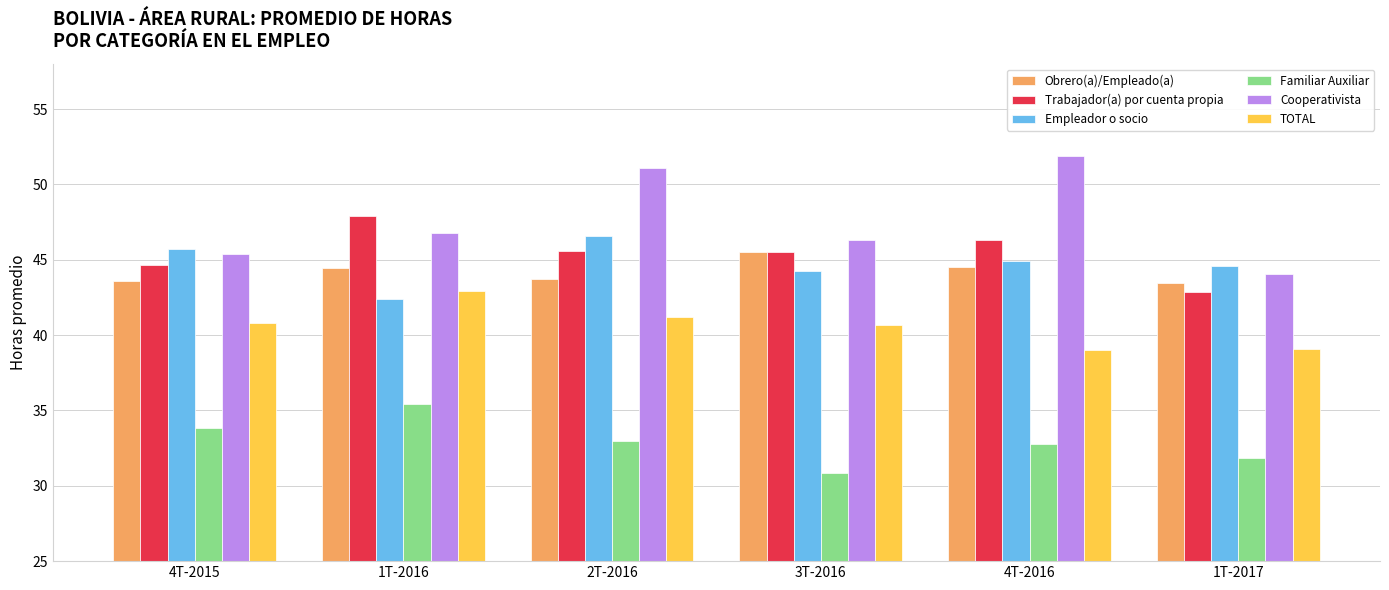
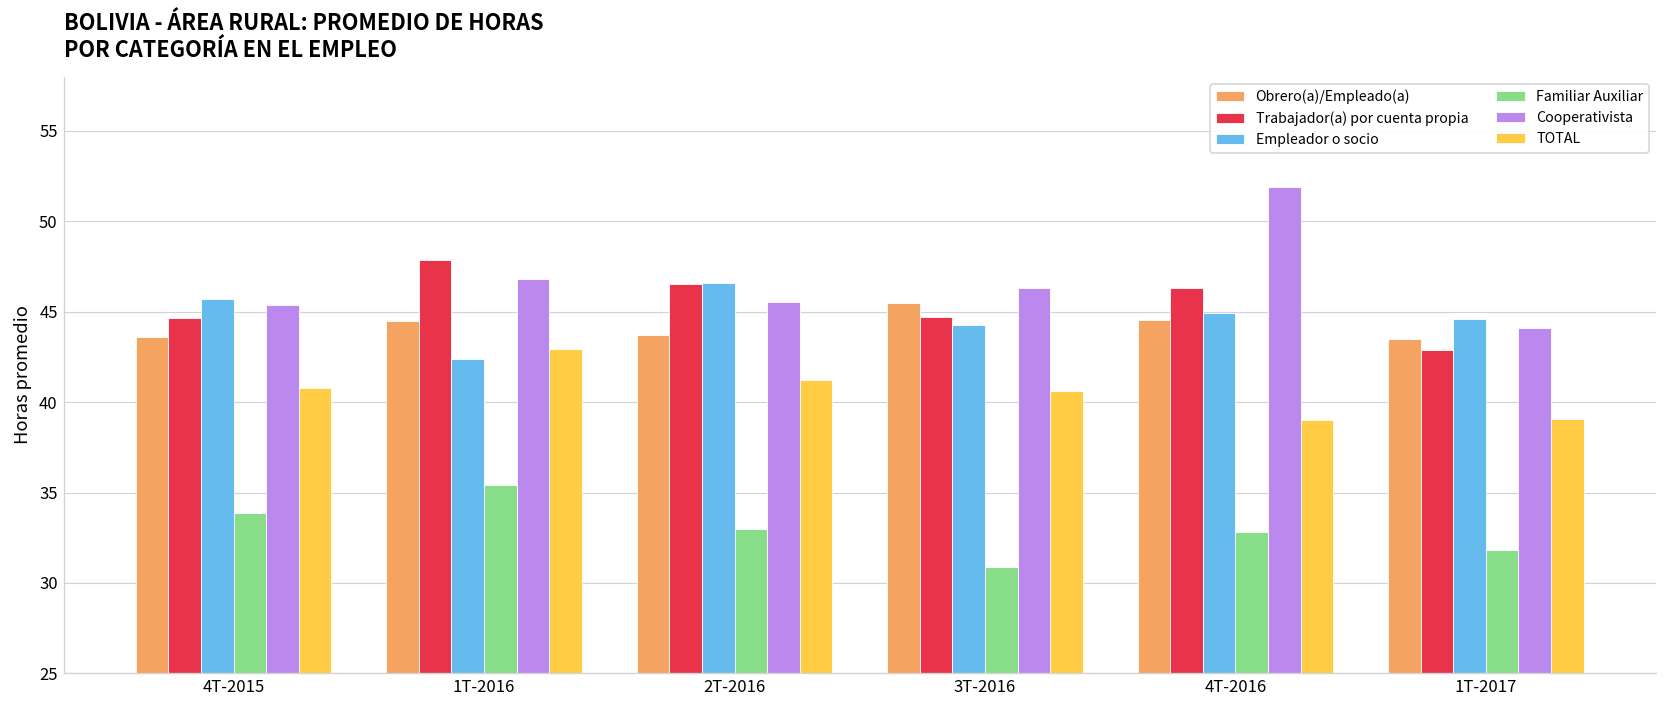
Trabajador(a) por cuenta propia, 2T-2016: 45.6 -> 46.5
Cooperativista, 2T-2016: 51.1 -> 45.5
Trabajador(a) por cuenta propia, 3T-2016: 45.5 -> 44.7
